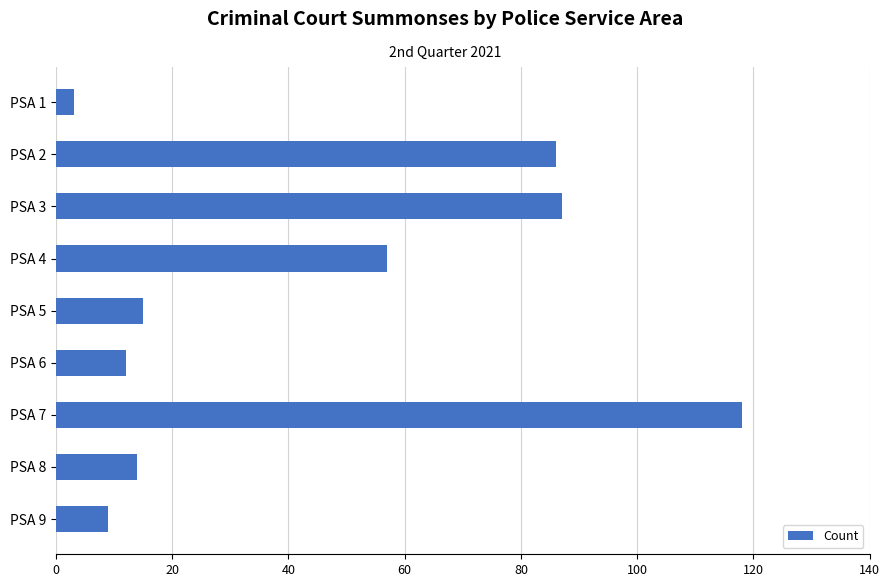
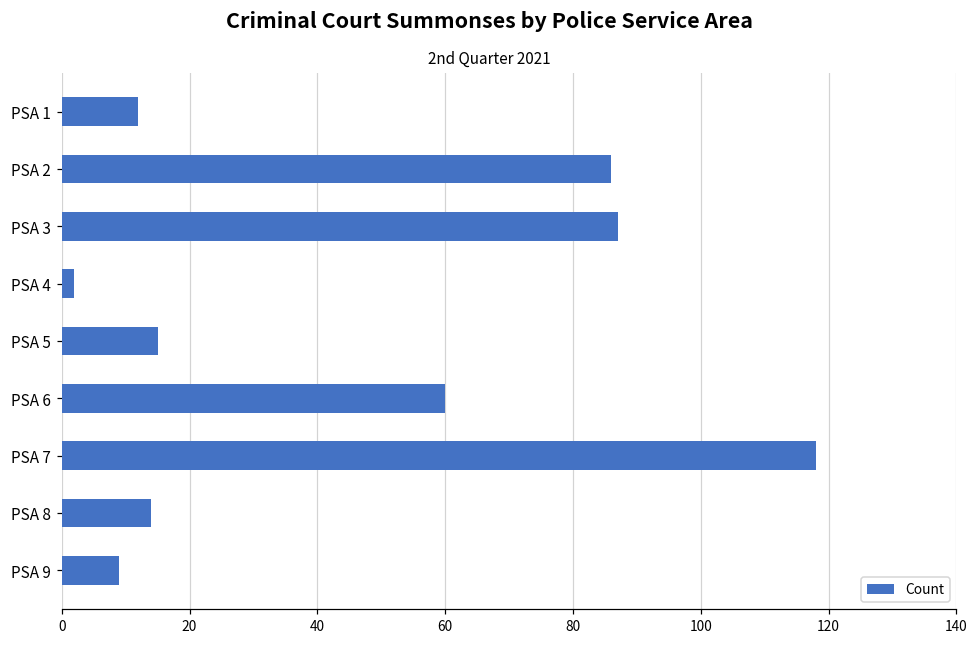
PSA 1: 3 -> 12
PSA 4: 57 -> 2
PSA 6: 12 -> 60
